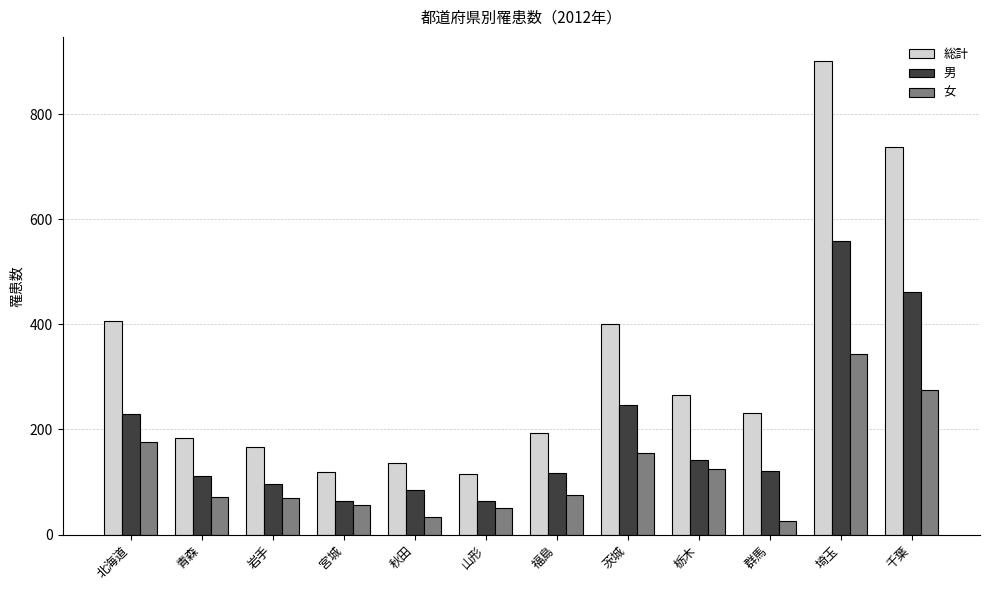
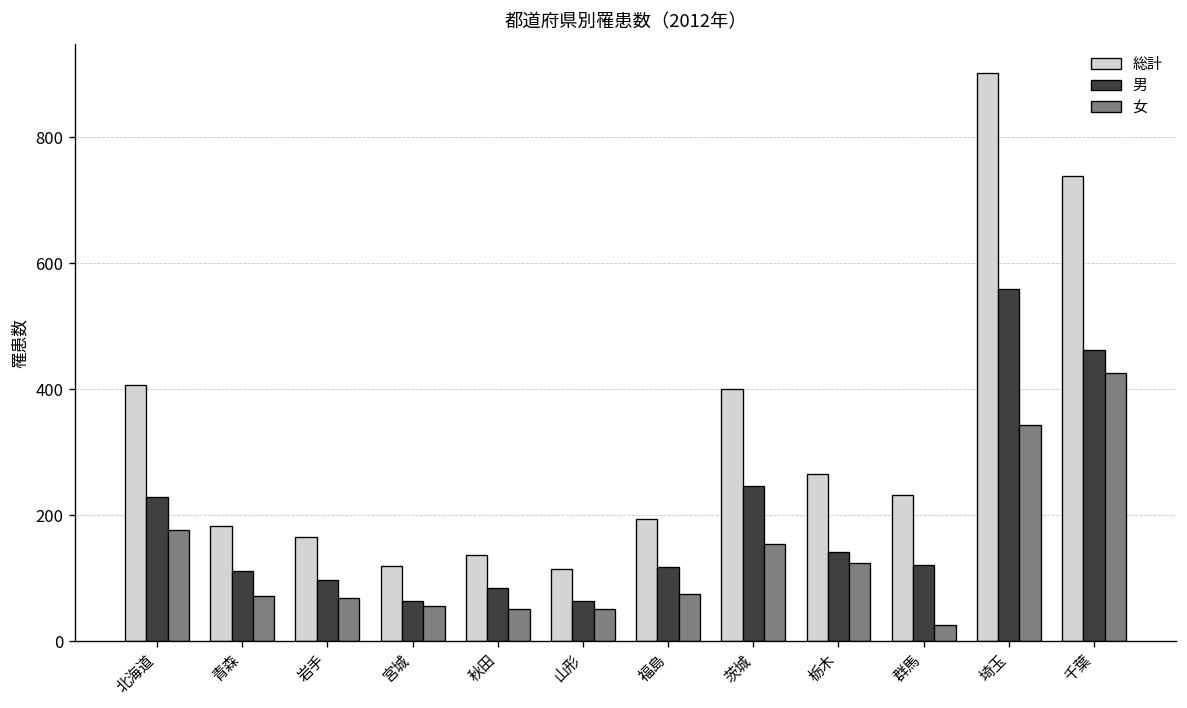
女, 秋田: 30 -> 50
女, 千葉: 280 -> 430
